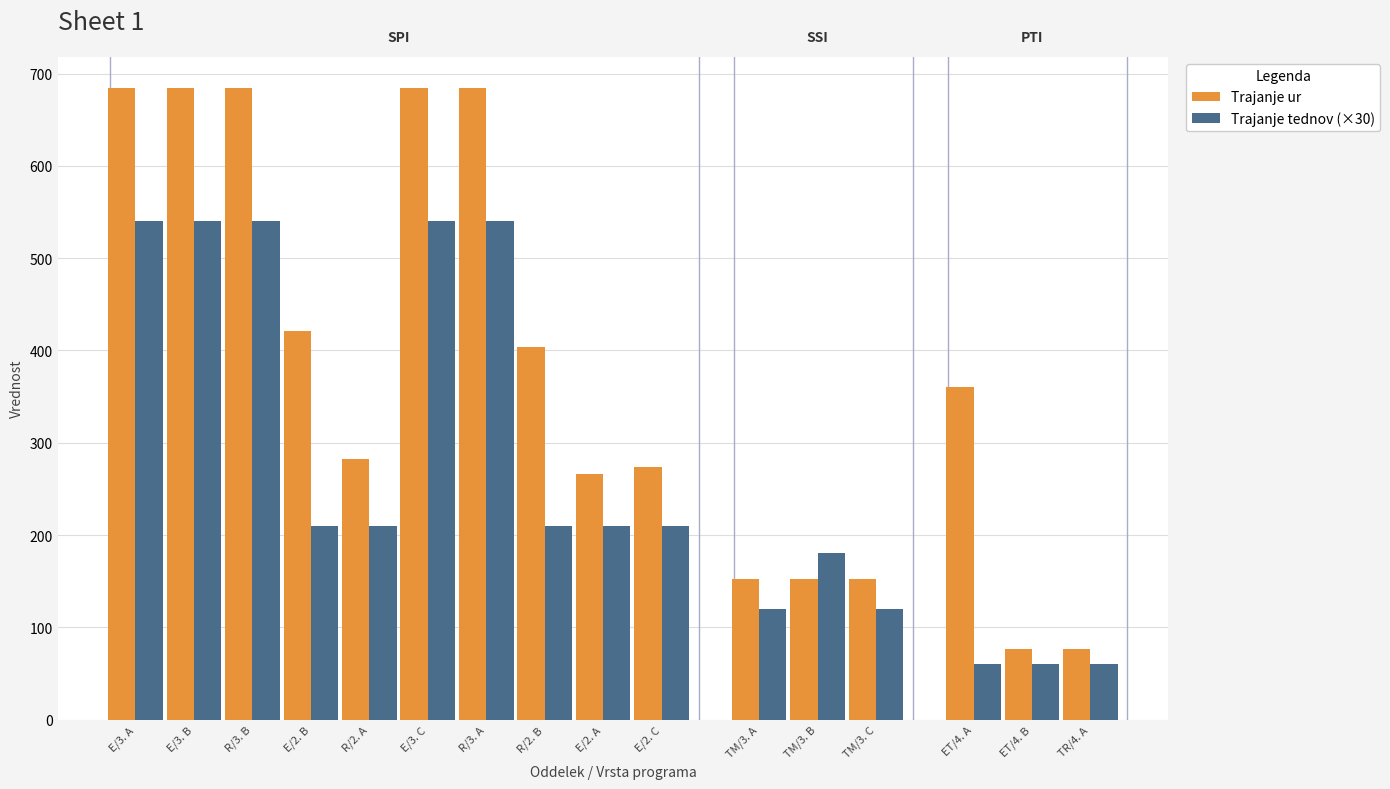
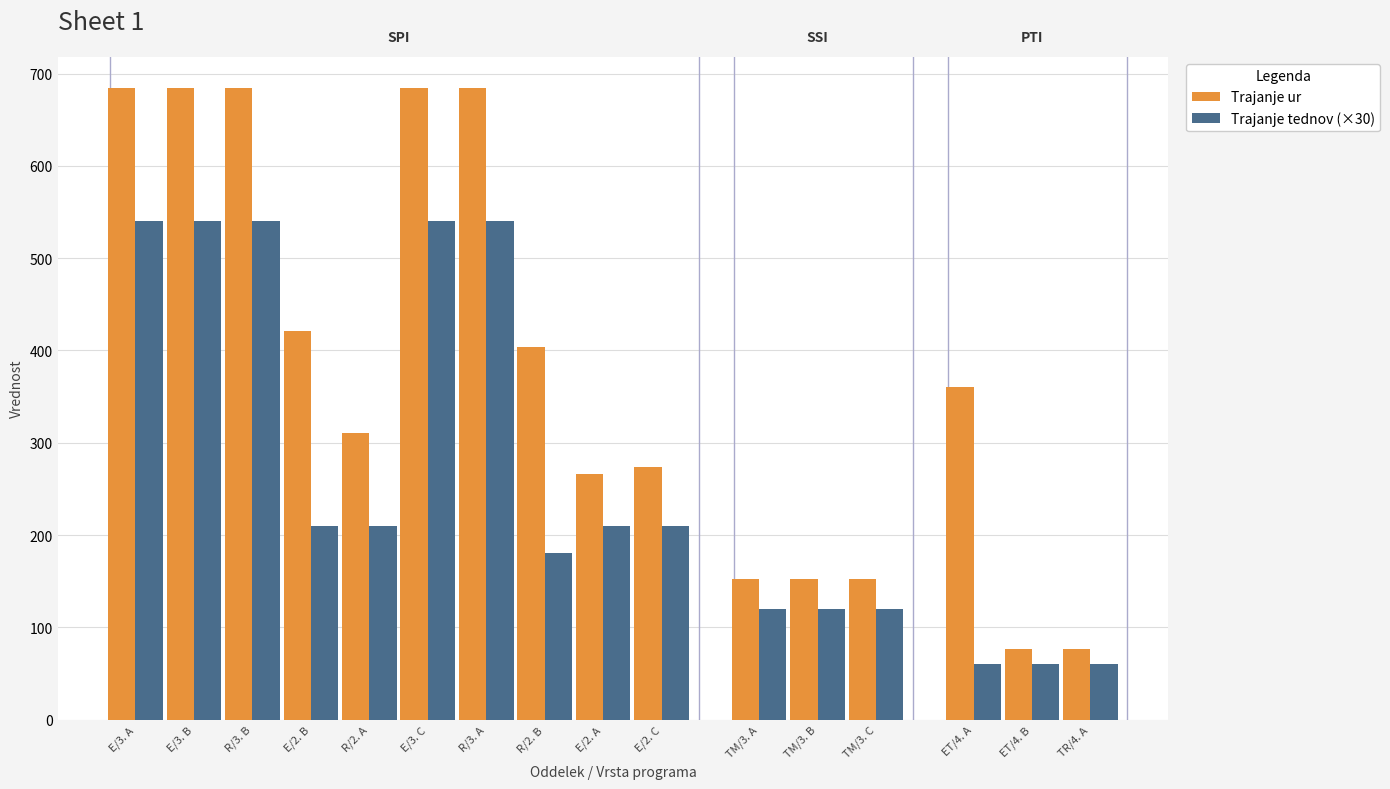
Trajanje ur, R/2. A: 280 -> 310
Trajanje tednov (×30), R/2. B: 210 -> 180
Trajanje tednov (×30), TM/3. B: 180 -> 120
